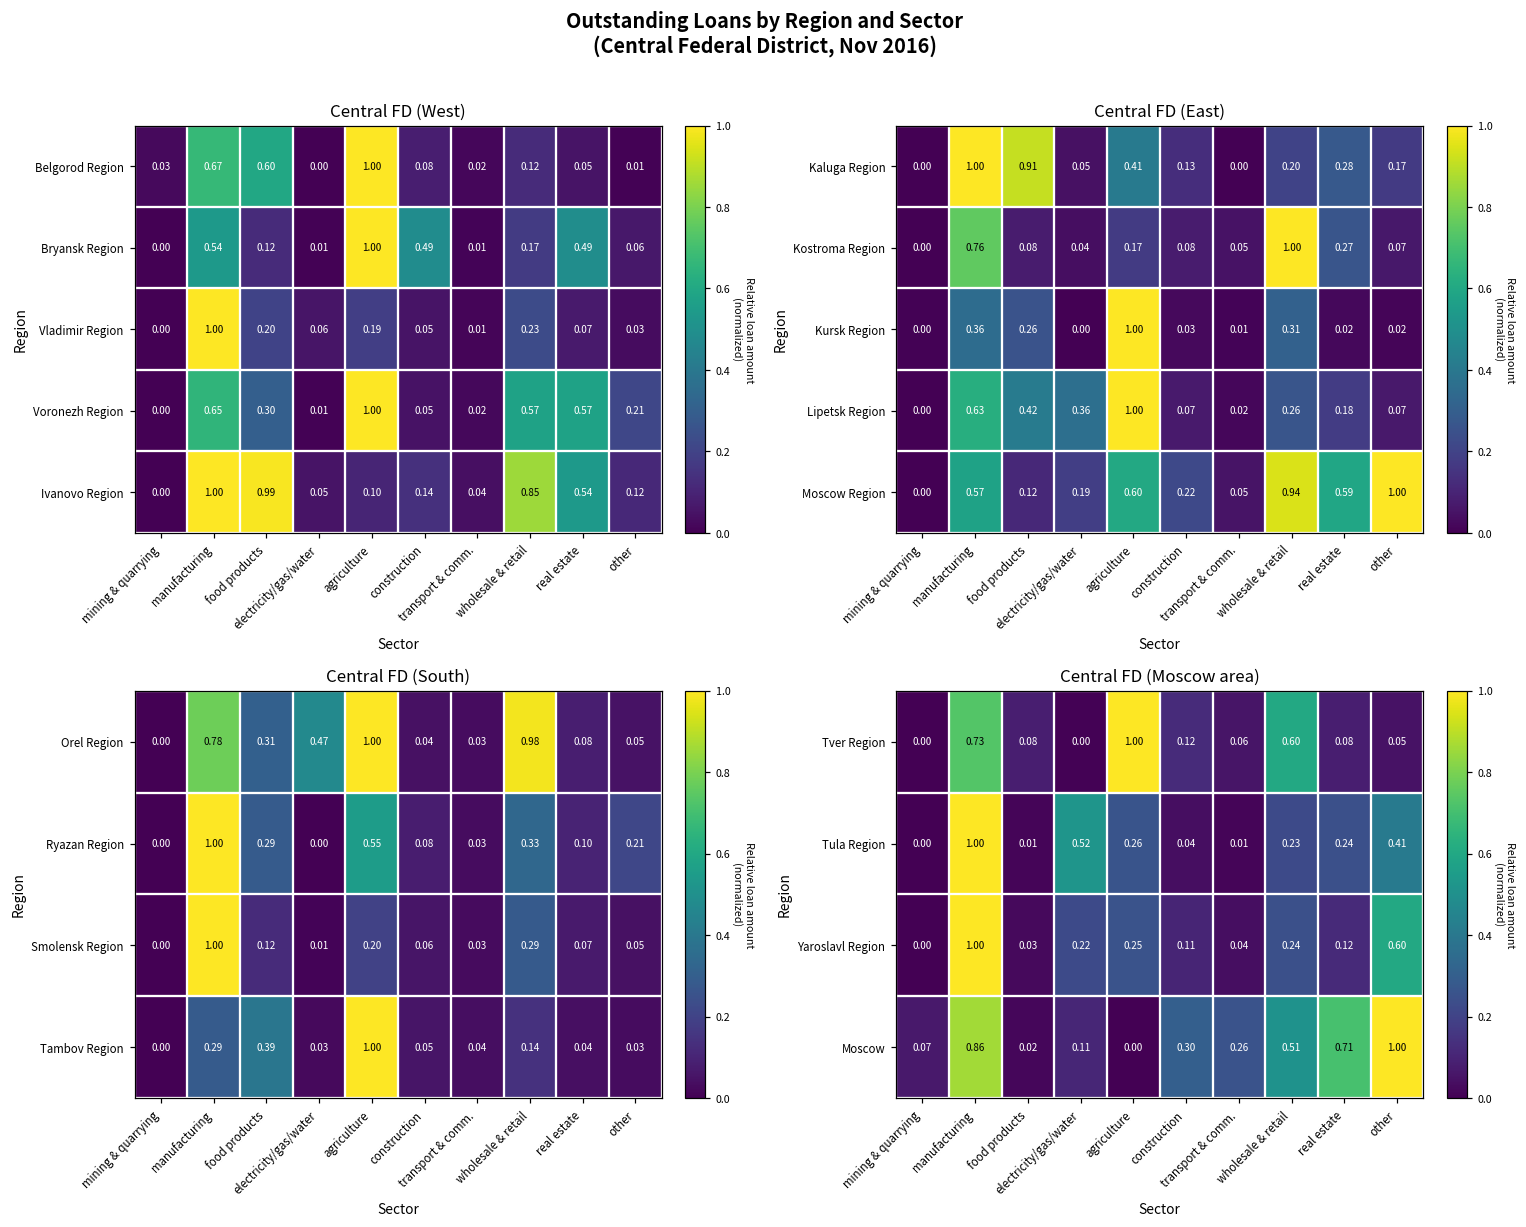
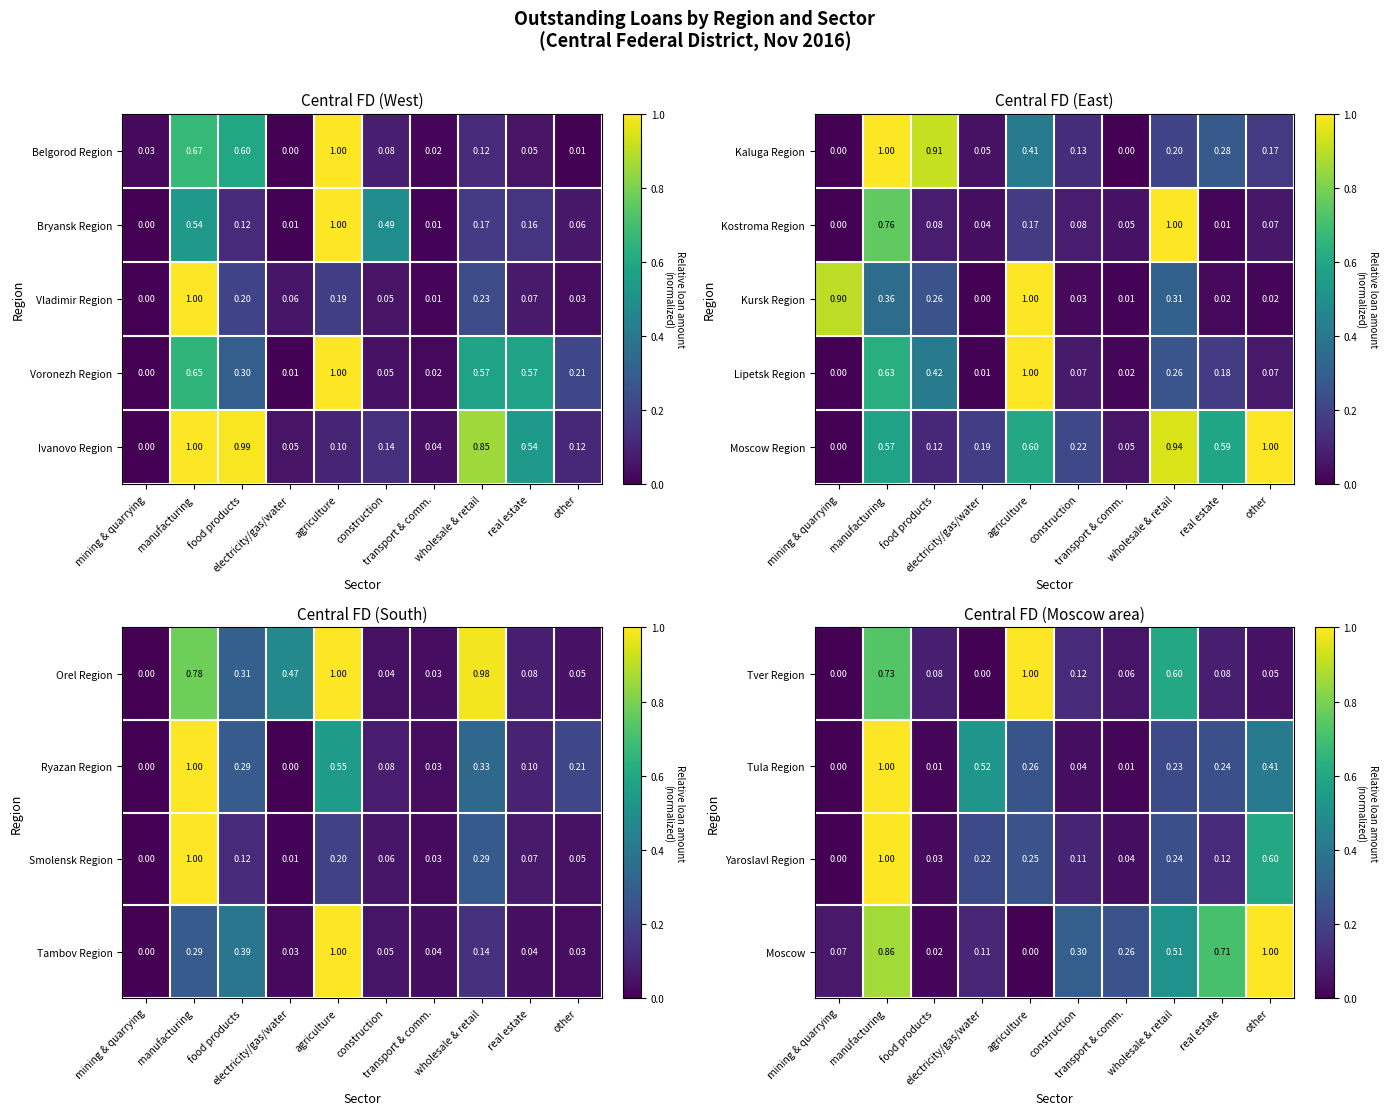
Central FD (West), Bryansk Region, real estate: 0.49 -> 0.16
Central FD (East), Kostroma Region, real estate: 0.27 -> 0.01
Central FD (East), Kursk Region, mining & quarrying: 0.00 -> 0.90
Central FD (East), Lipetsk Region, electricity/gas/water: 0.36 -> 0.01
